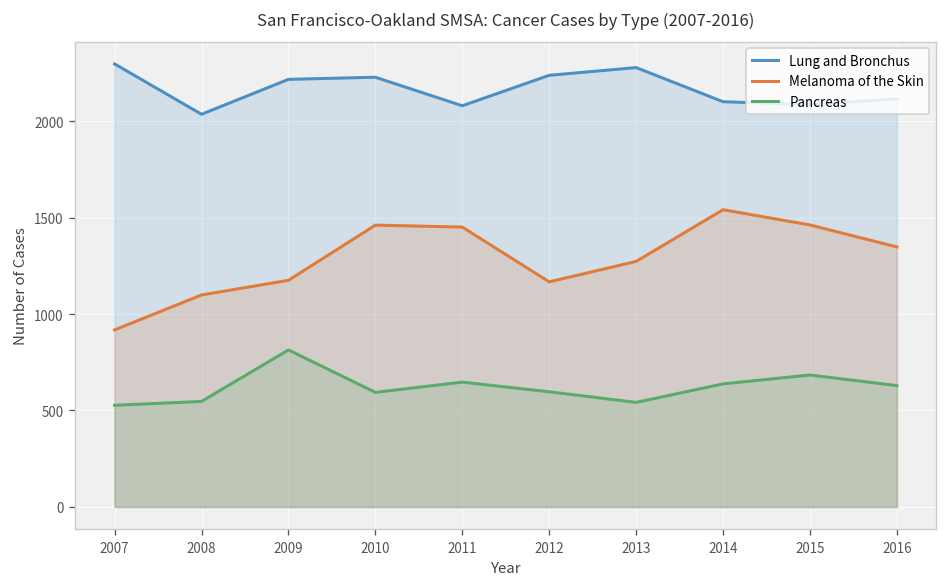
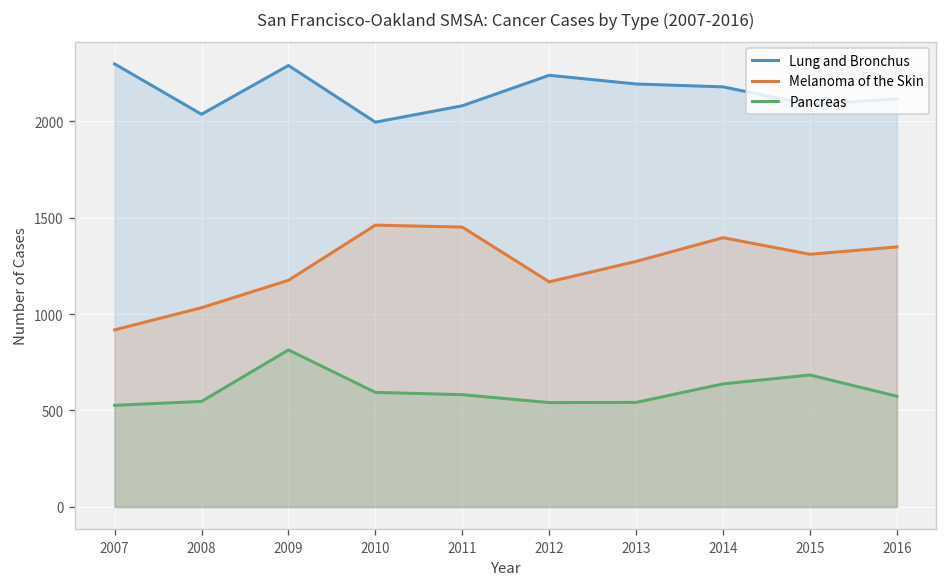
Melanoma of the Skin, 2008: 1100 -> 1030
Lung and Bronchus, 2009: 2220 -> 2290
Lung and Bronchus, 2010: 2230 -> 2000
Pancreas, 2011: 650 -> 580
Pancreas, 2012: 600 -> 540
Lung and Bronchus, 2013: 2280 -> 2190
Lung and Bronchus, 2014: 2100 -> 2180
Melanoma of the Skin, 2014: 1540 -> 1400
Melanoma of the Skin, 2015: 1460 -> 1310
Pancreas, 2016: 630 -> 570
